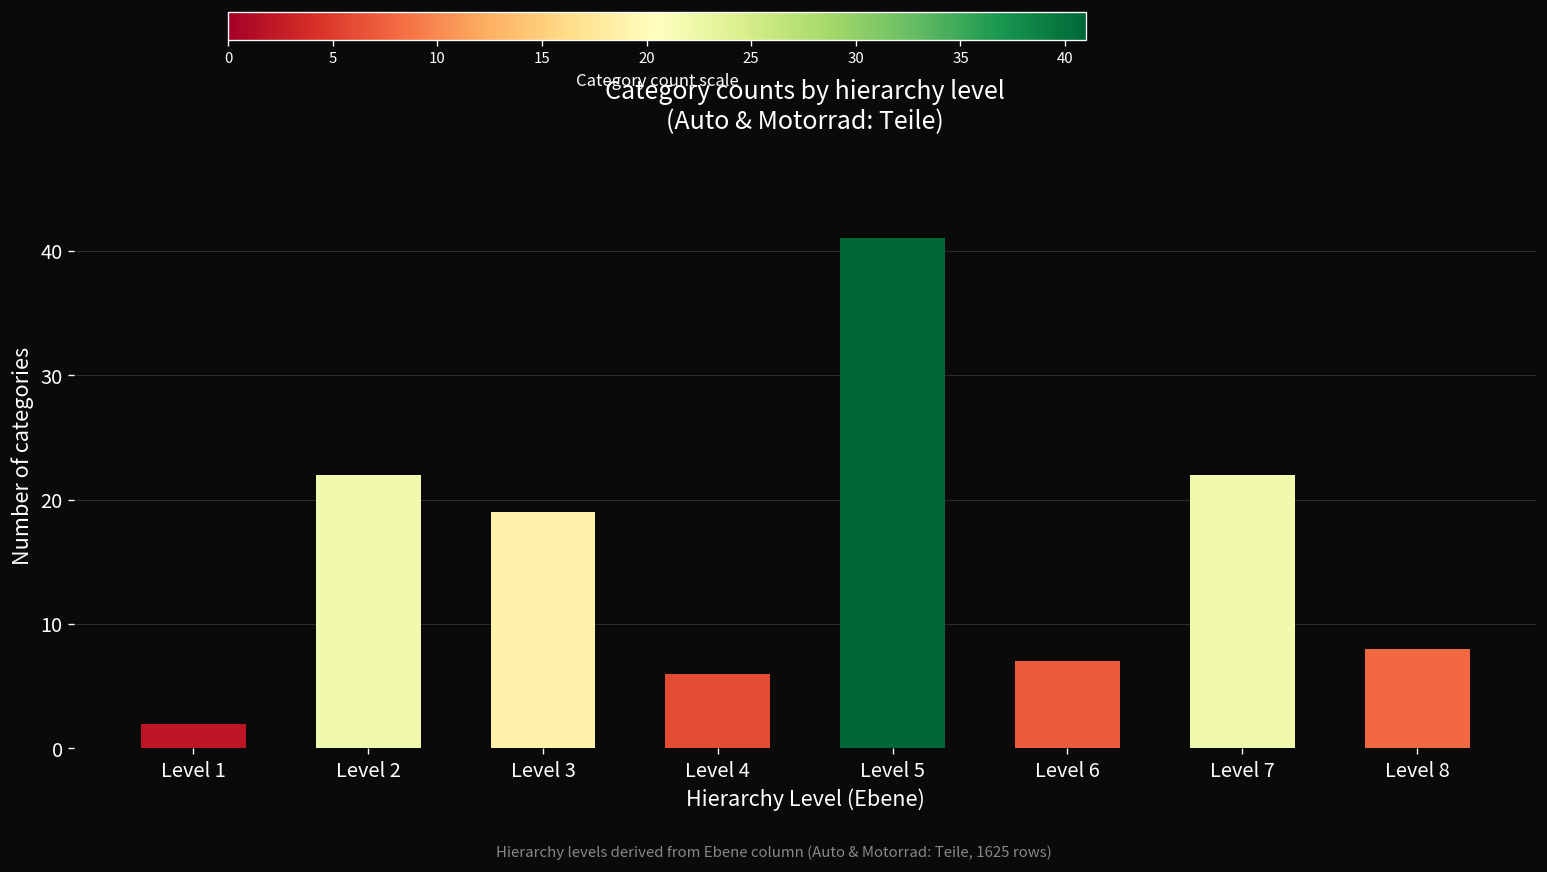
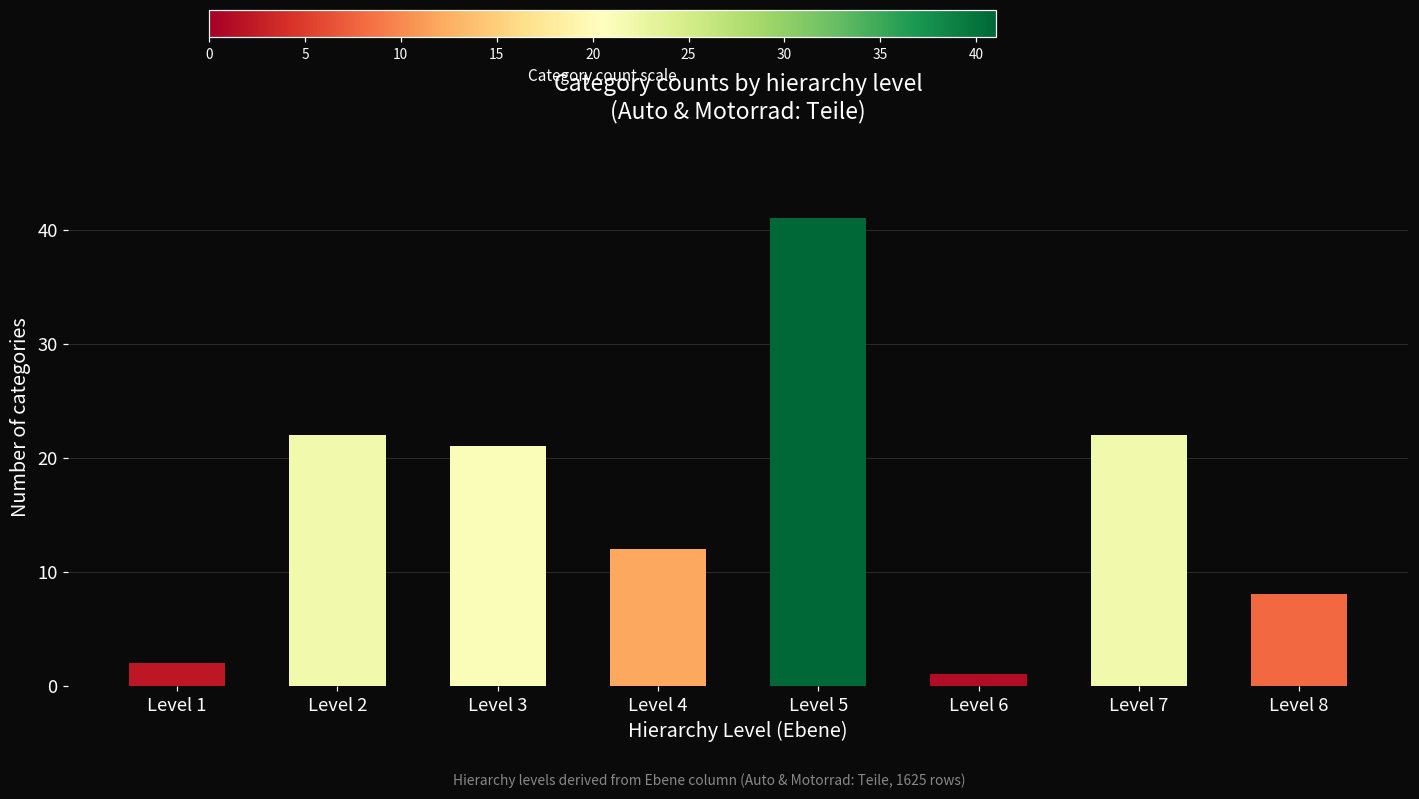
Level 3: 19 -> 21
Level 4: 6 -> 12
Level 6: 7 -> 1
